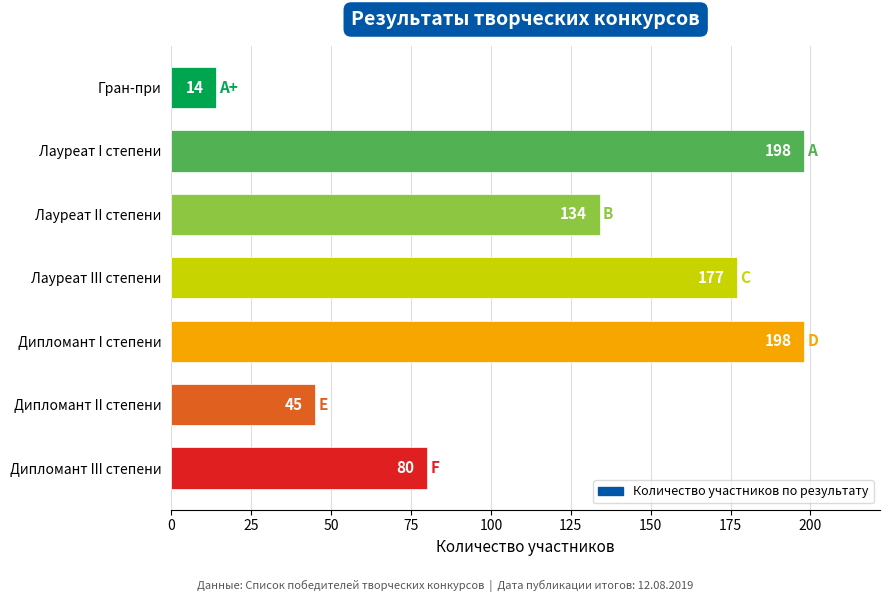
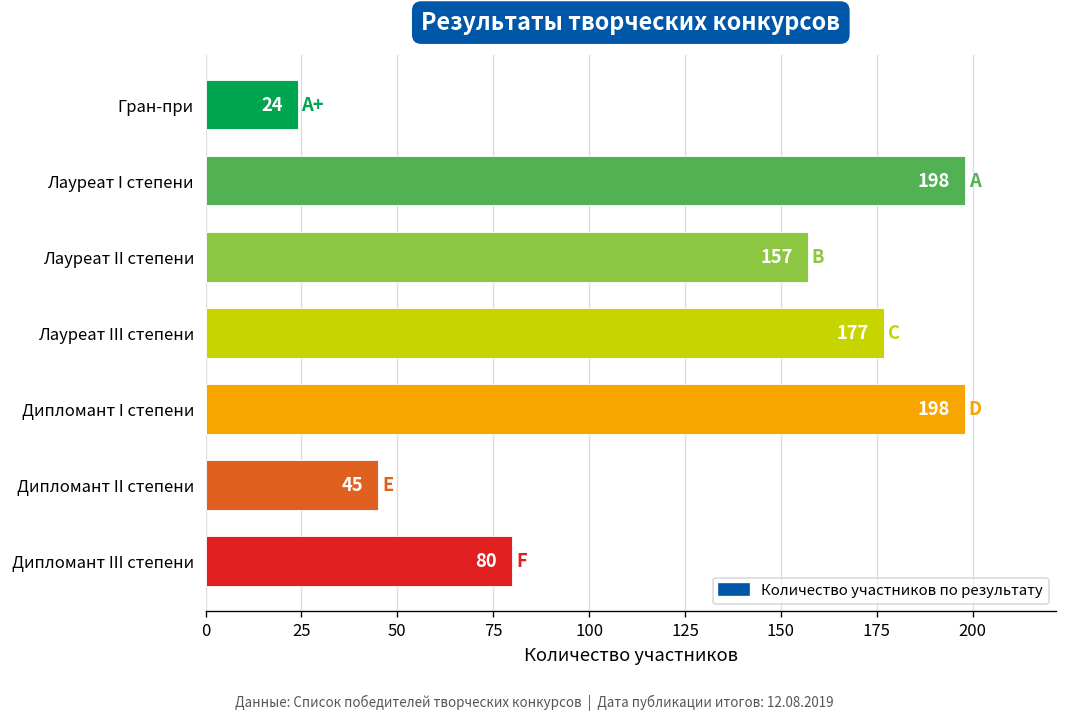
Гран-при: 14 -> 24
Лауреат II степени: 134 -> 157
